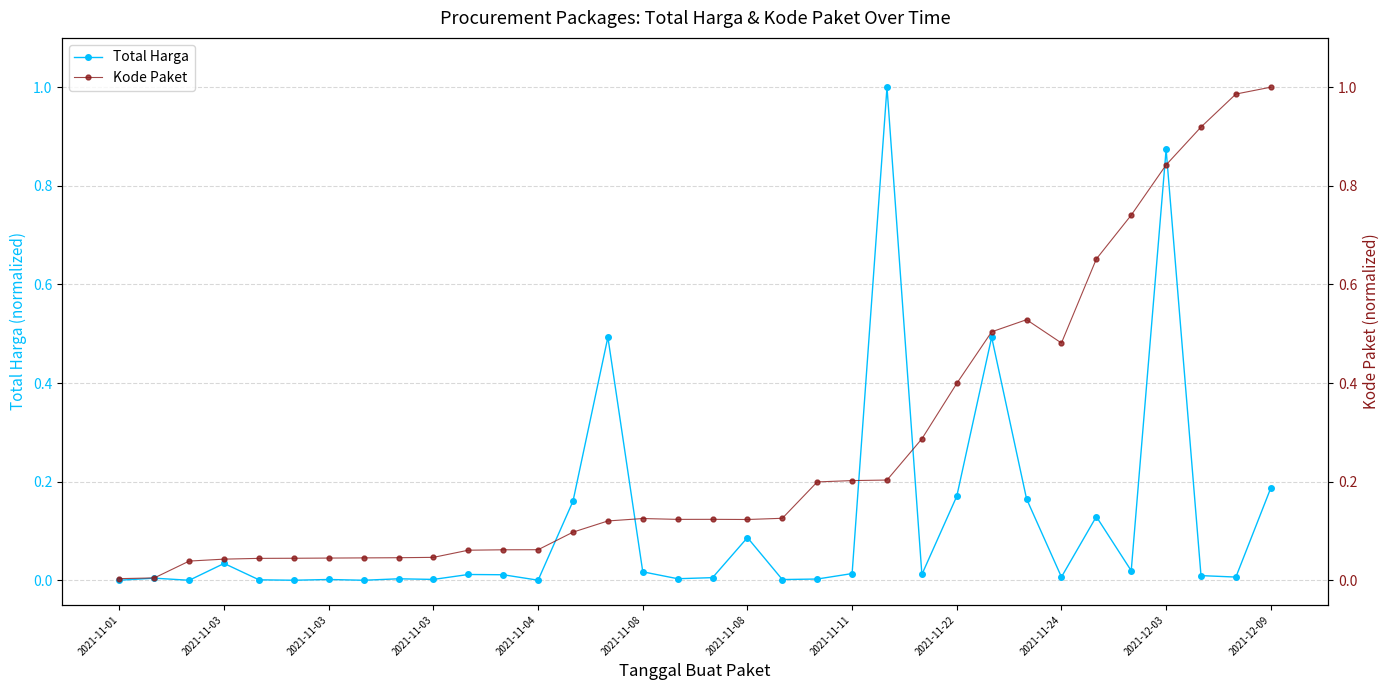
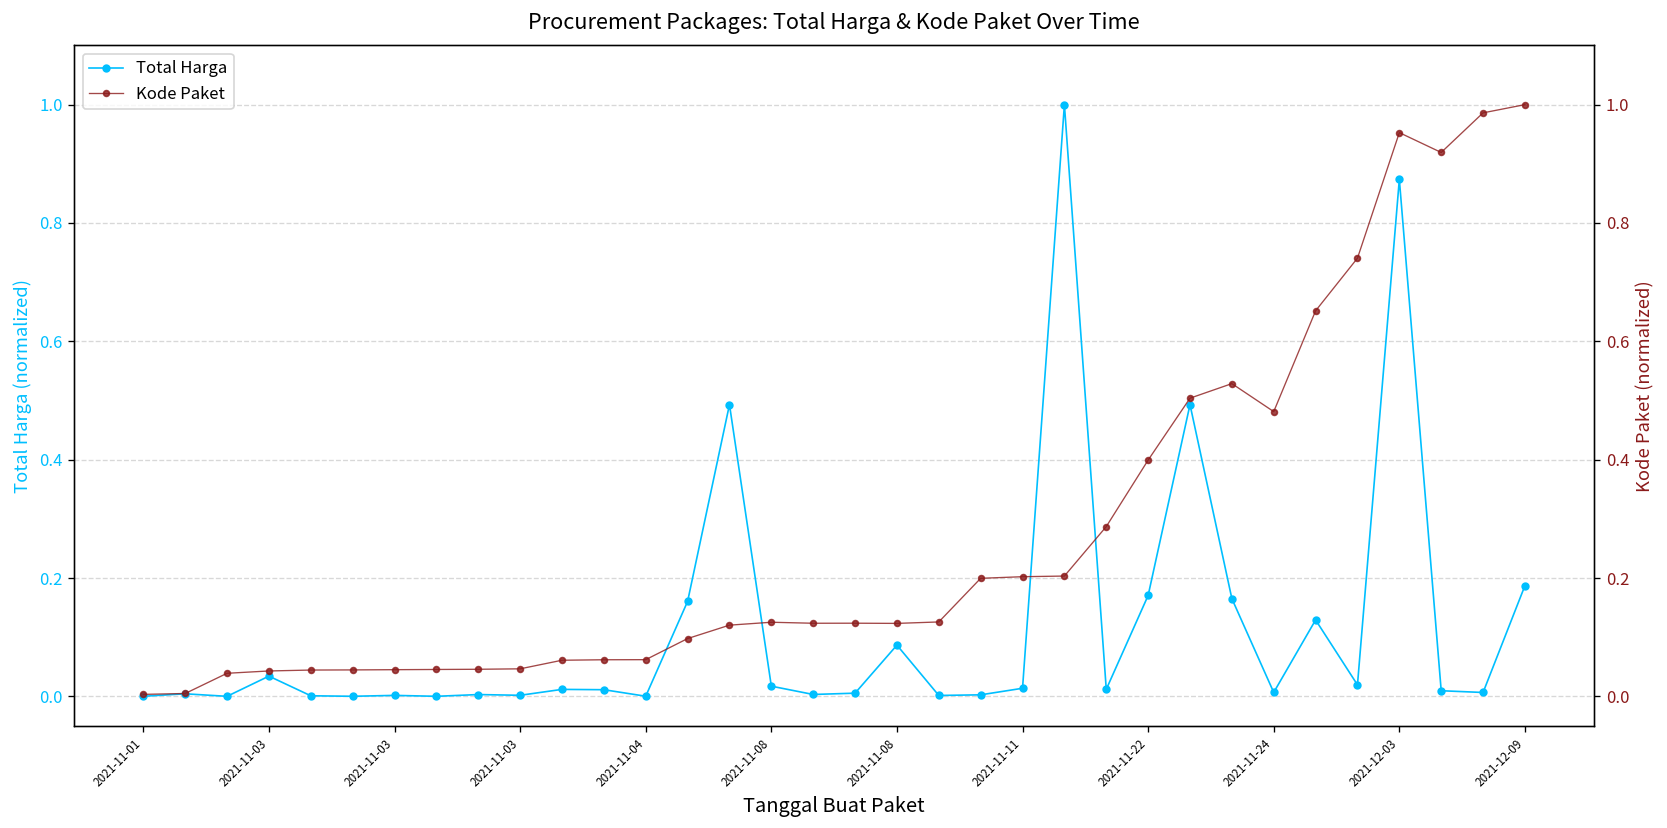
Kode Paket, 2021-12-03: 0.84 -> 0.95
